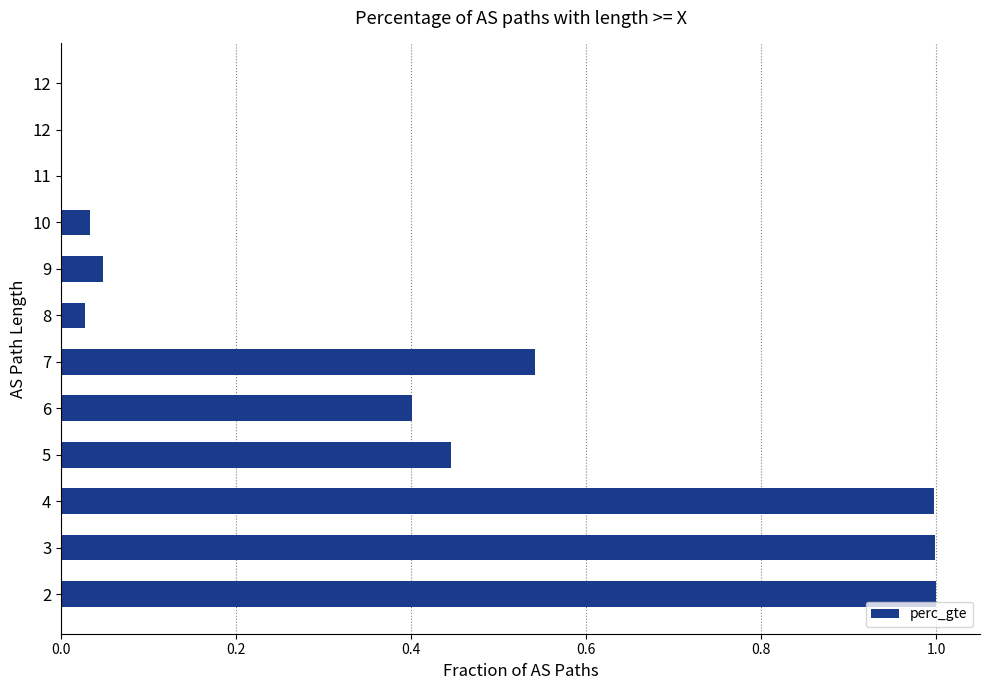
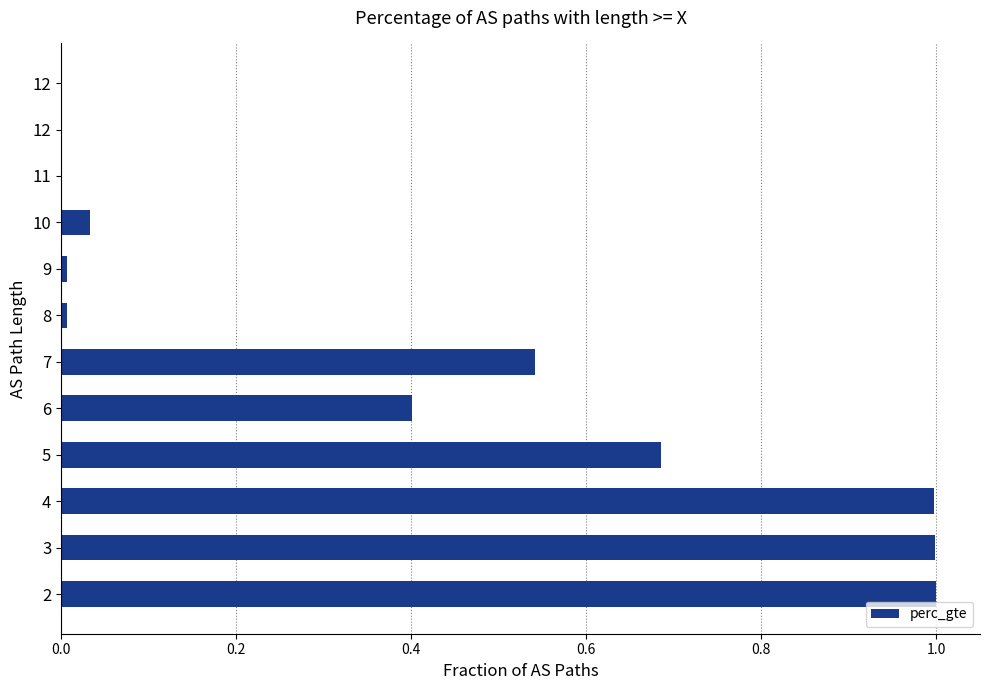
9: 0.05 -> 0.01
8: 0.03 -> 0.01
5: 0.45 -> 0.69
